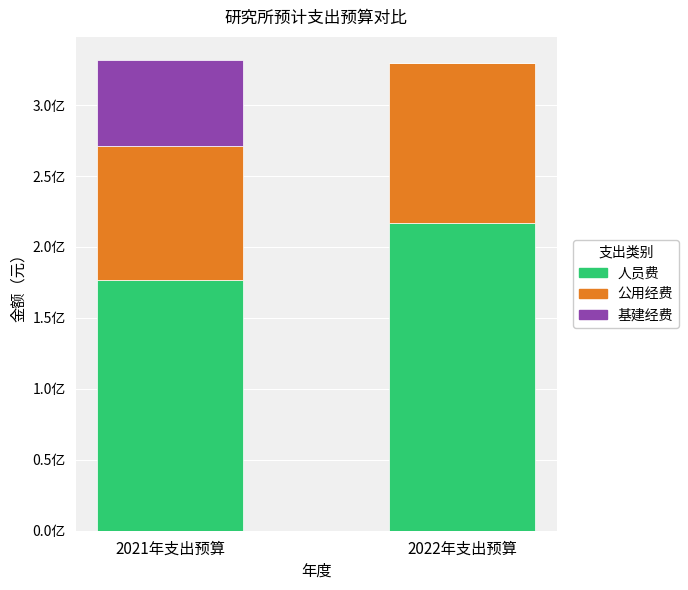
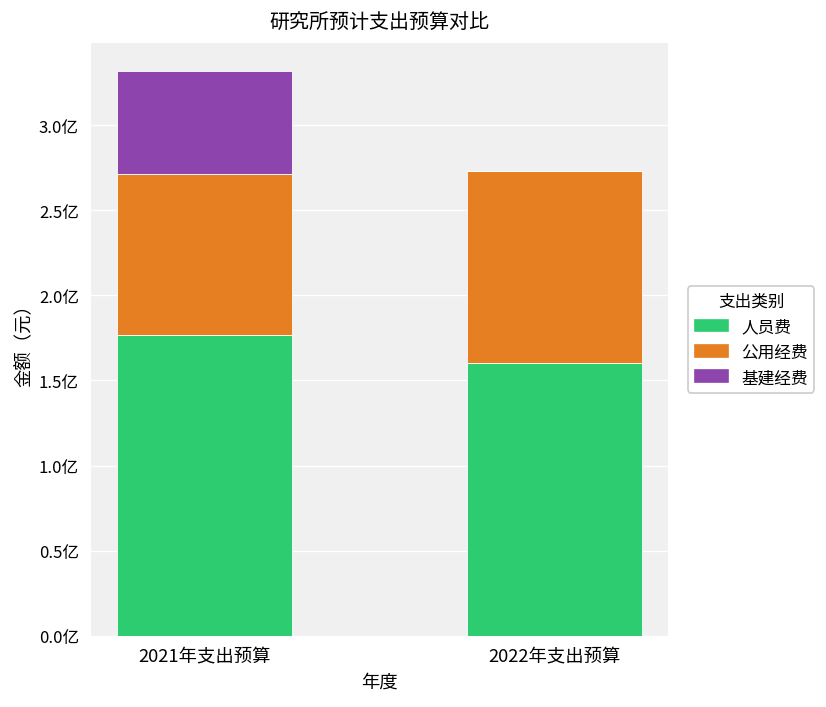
人员费, 2022年支出预算: 2.17亿 -> 1.60亿
